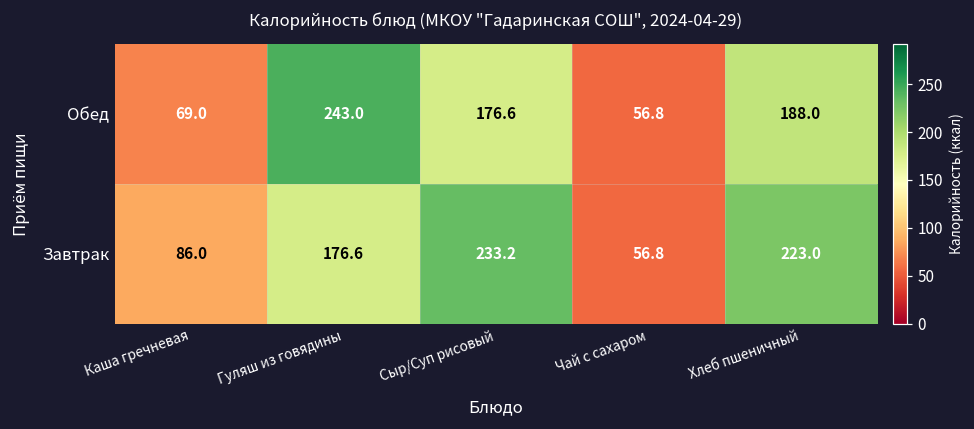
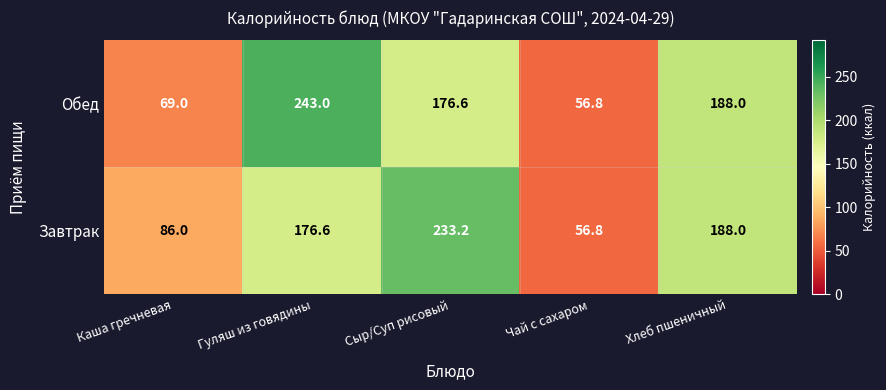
Завтрак, Хлеб пшеничный: 223.0 -> 188.0
